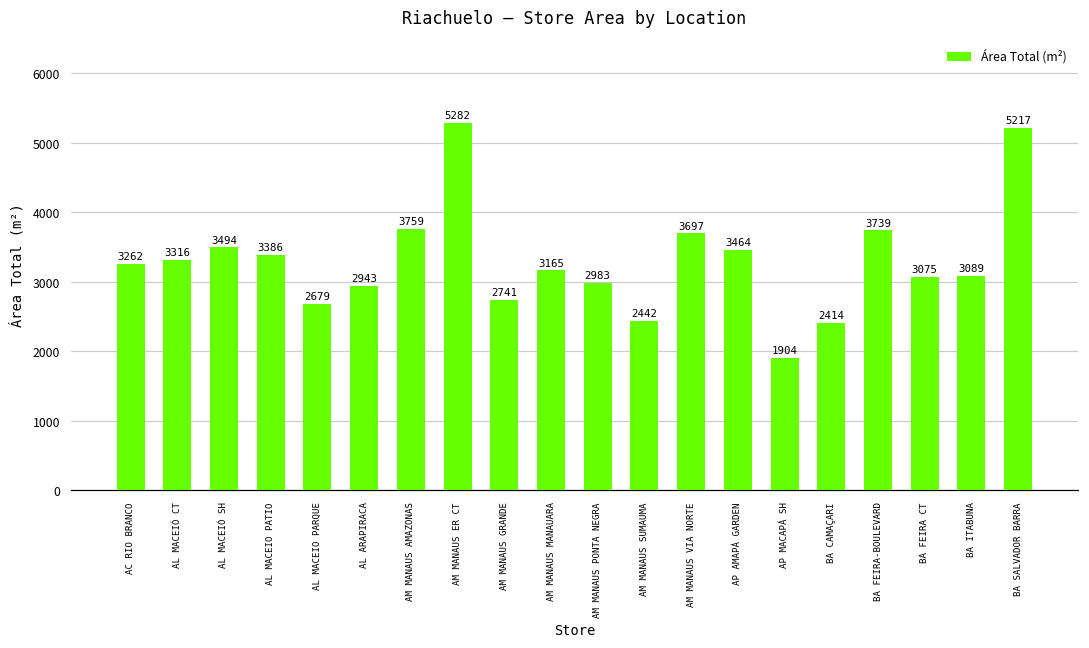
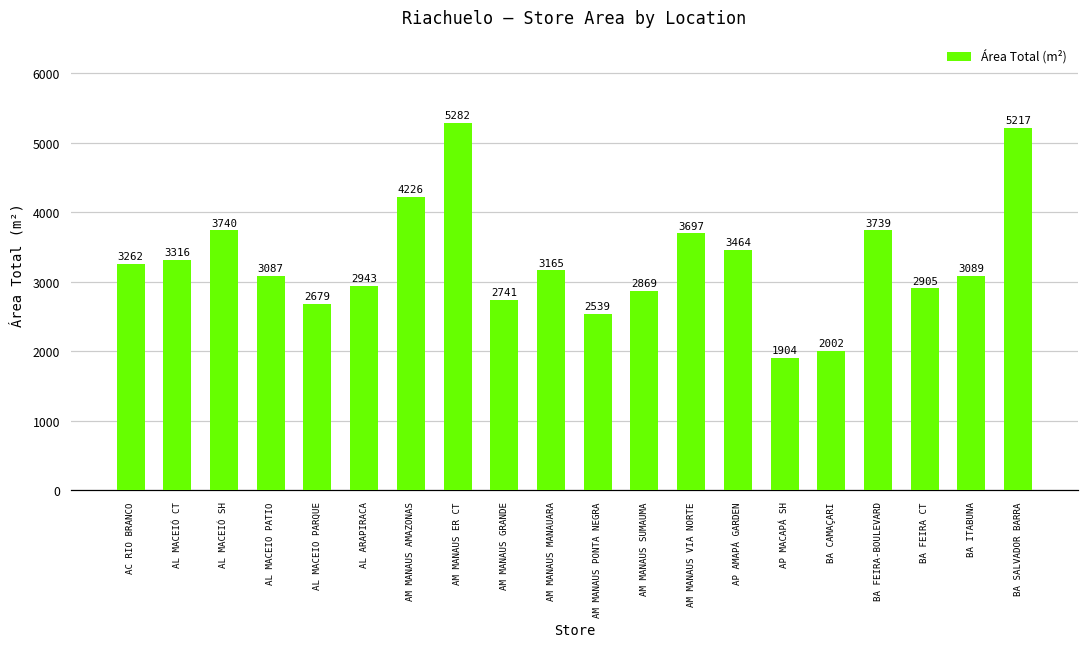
AL MACEIÓ SH: 3494 -> 3740
AL MACEIO PATIO: 3386 -> 3087
AM MANAUS AMAZONAS: 3759 -> 4226
AM MANAUS PONTA NEGRA: 2983 -> 2539
AM MANAUS SUMAUMA: 2442 -> 2869
BA CAMAÇARI: 2414 -> 2002
BA FEIRA CT: 3075 -> 2905
